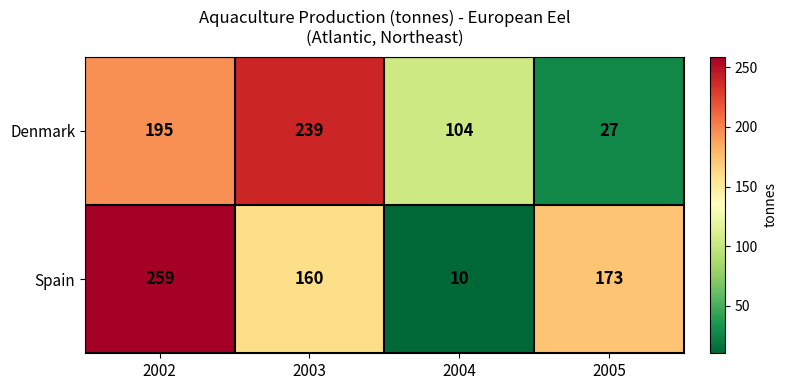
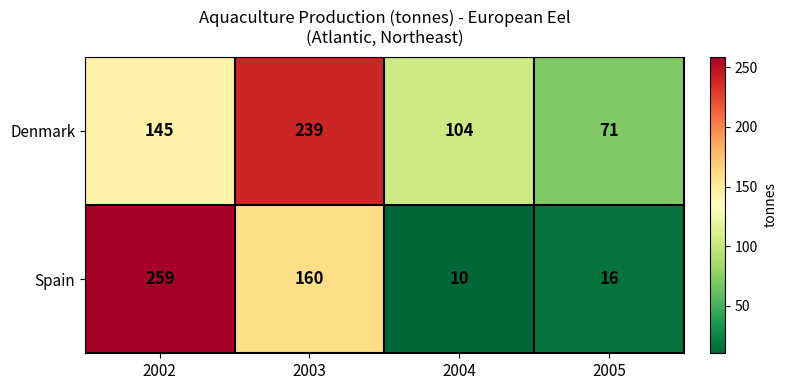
Denmark, 2002: 195 -> 145
Denmark, 2005: 27 -> 71
Spain, 2005: 173 -> 16
